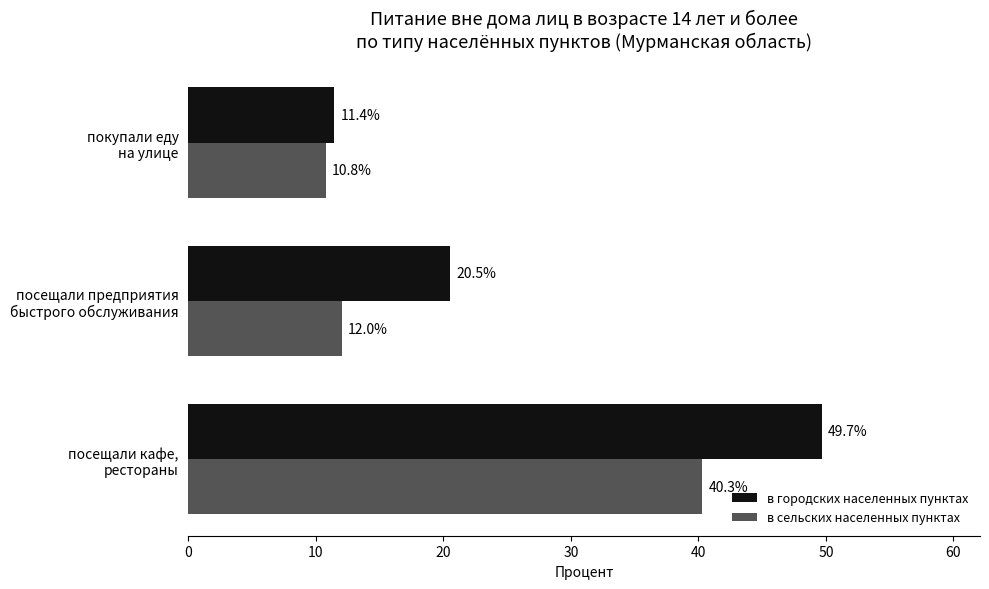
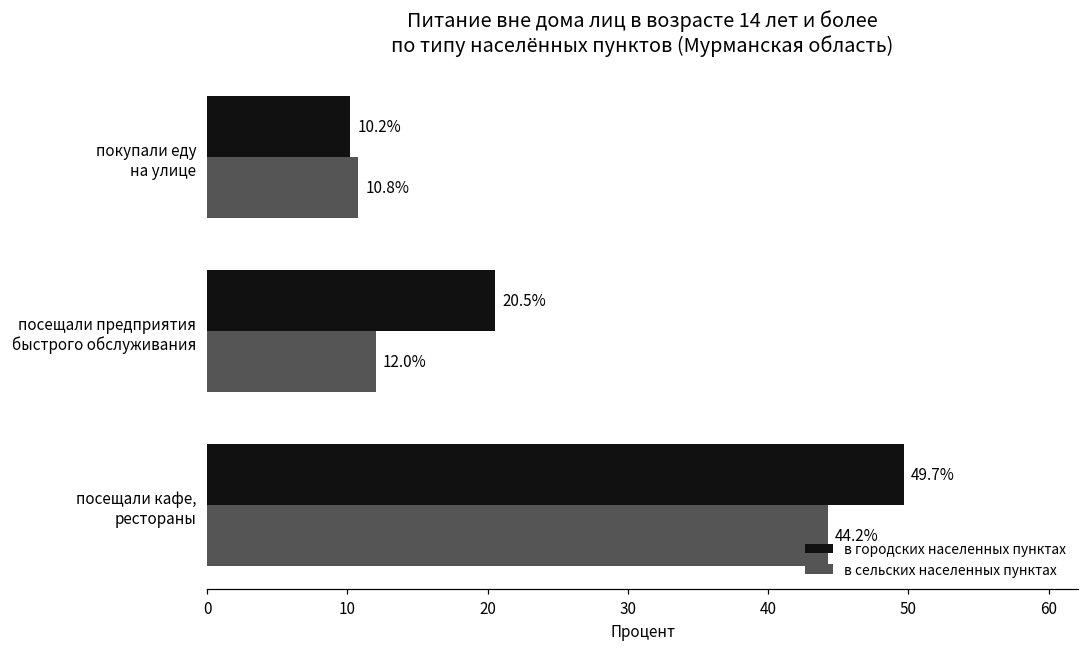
в городских населенных пунктах, покупали еду на улице: 11.4% -> 10.2%
в сельских населенных пунктах, посещали кафе, рестораны: 40.3% -> 44.2%
